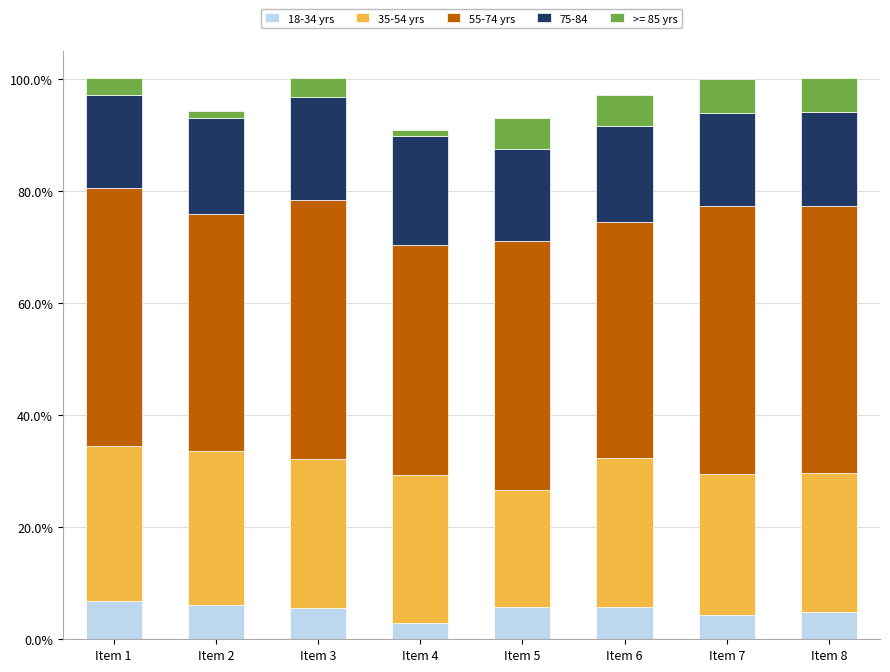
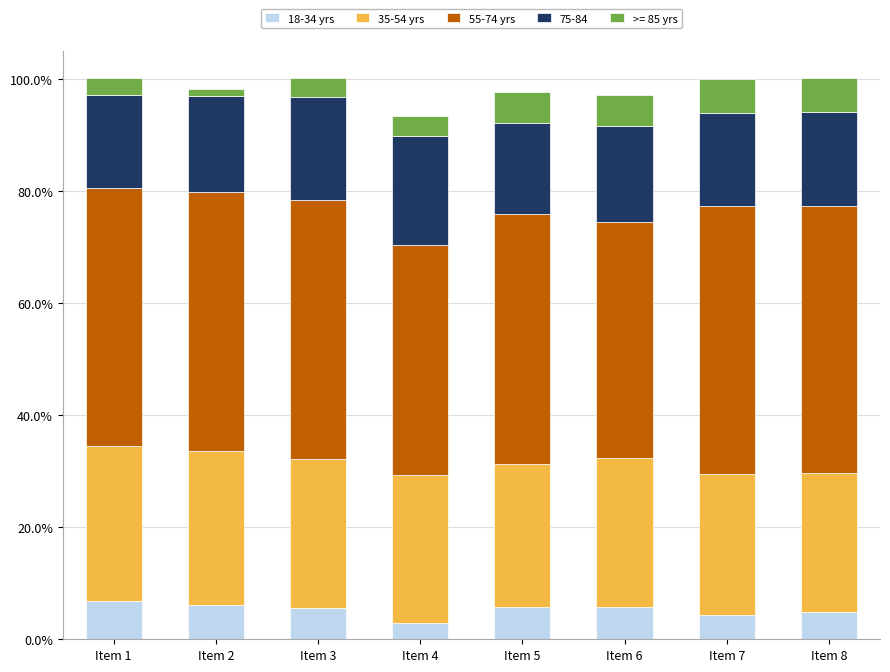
55-74 yrs, Item 2: 42% -> 46%
>= 85 yrs, Item 4: 1% -> 4%
35-54 yrs, Item 5: 21% -> 26%
